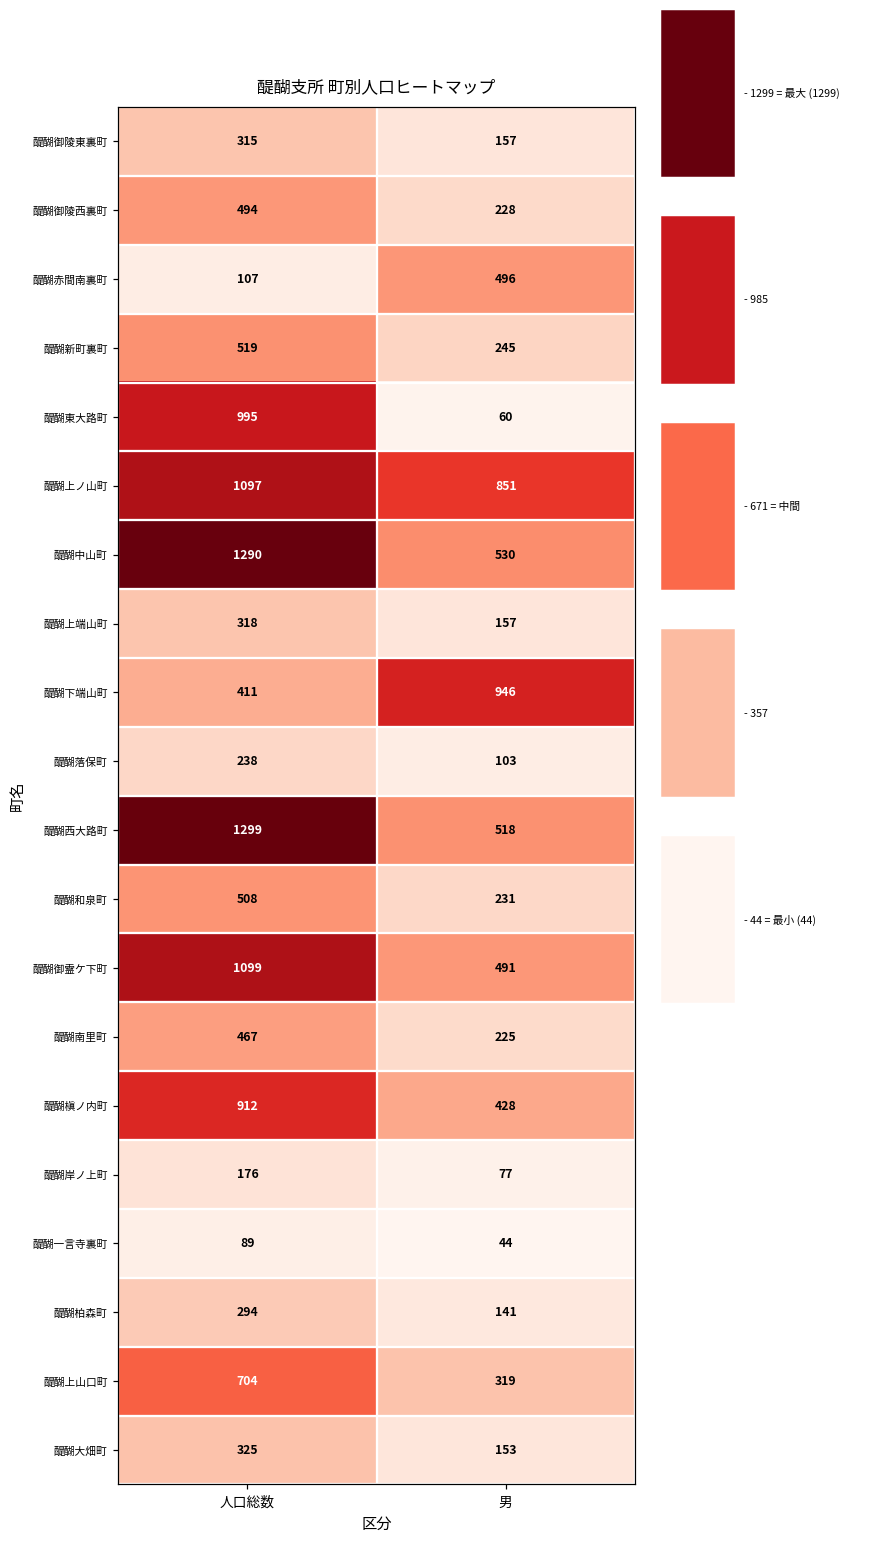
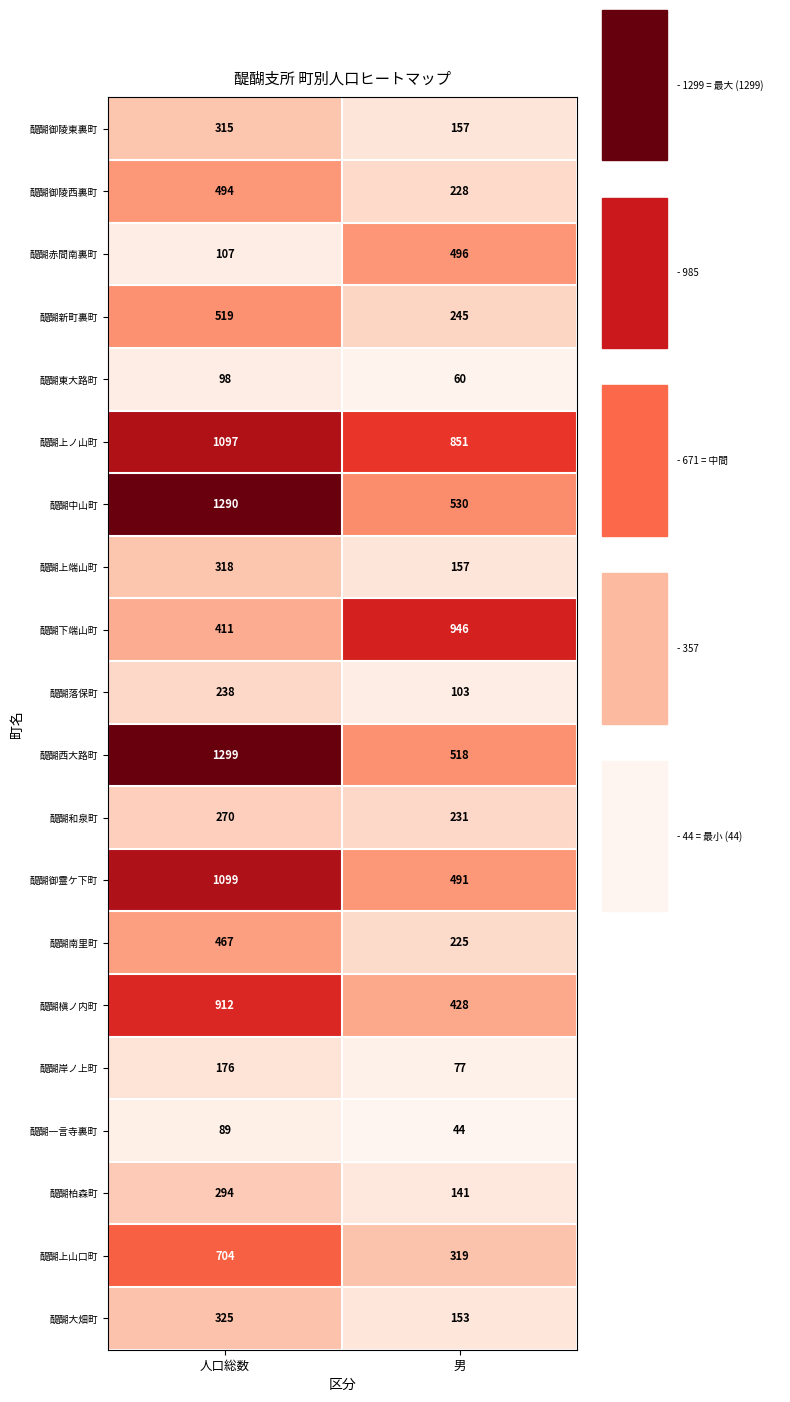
醍醐東大路町, 人口総数: 995 -> 98
醍醐和泉町, 人口総数: 508 -> 270
